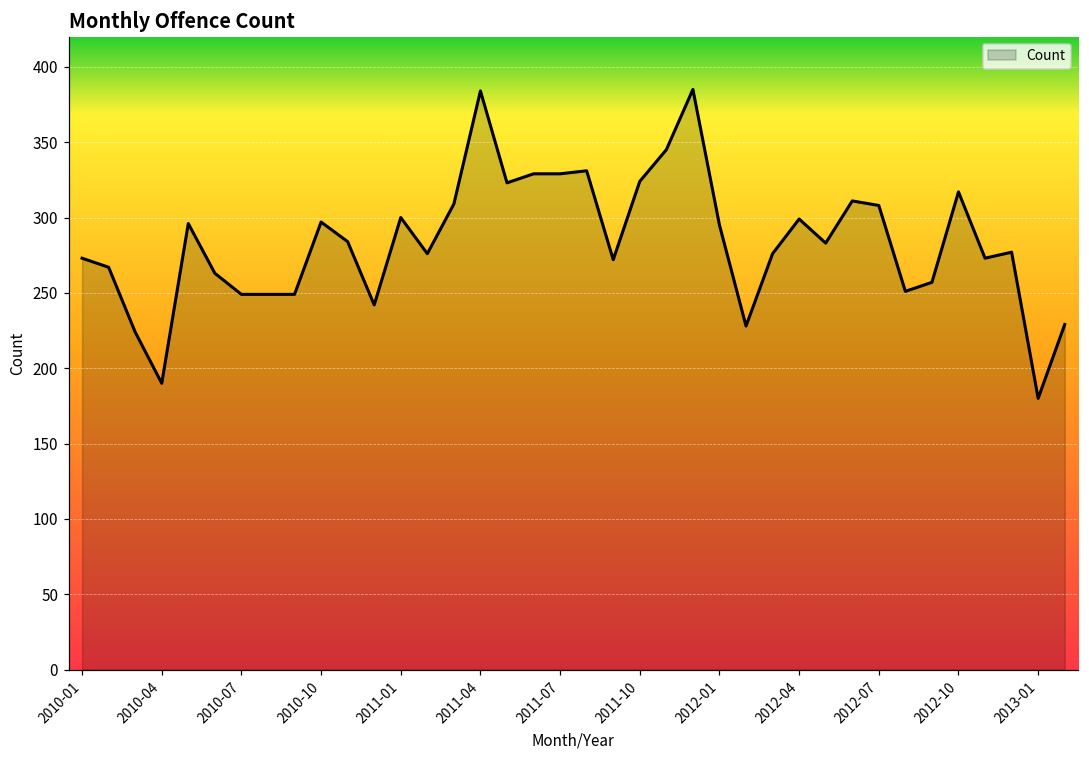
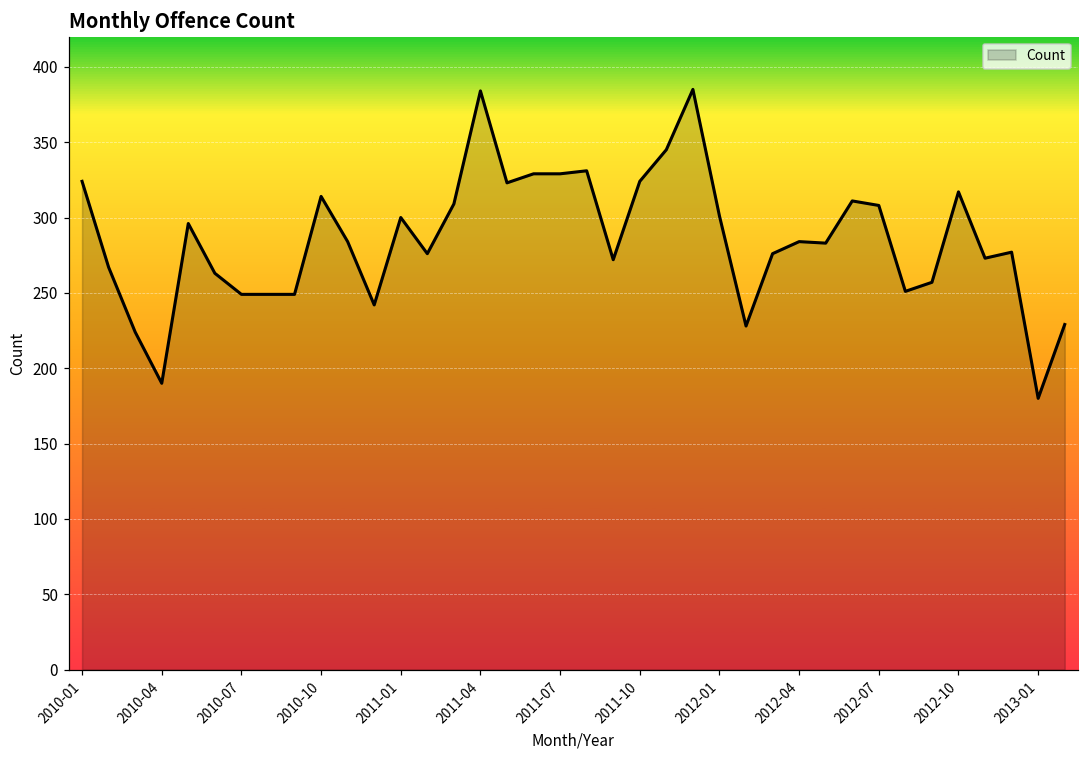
2010-01: 273 -> 324
2010-10: 297 -> 314
2012-01: 295 -> 301
2012-04: 299 -> 284
